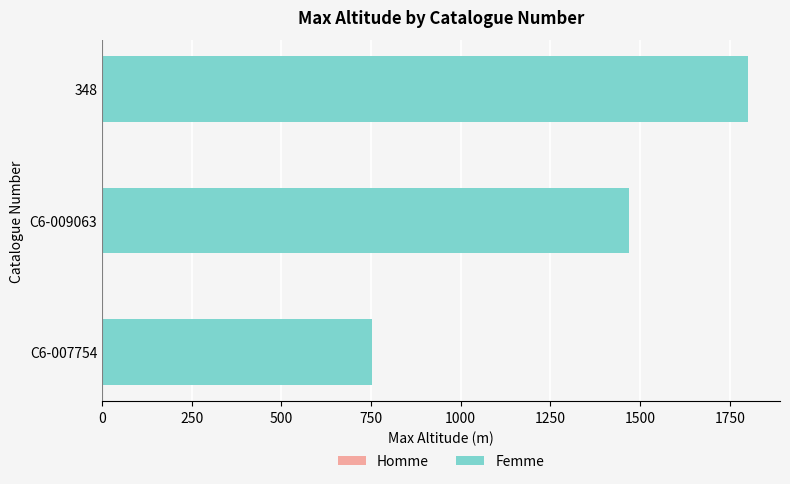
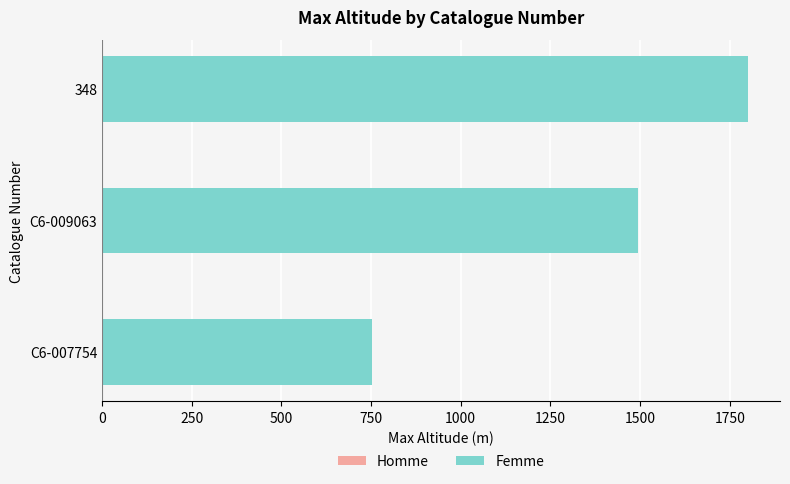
C6-009063: 1470 -> 1490
